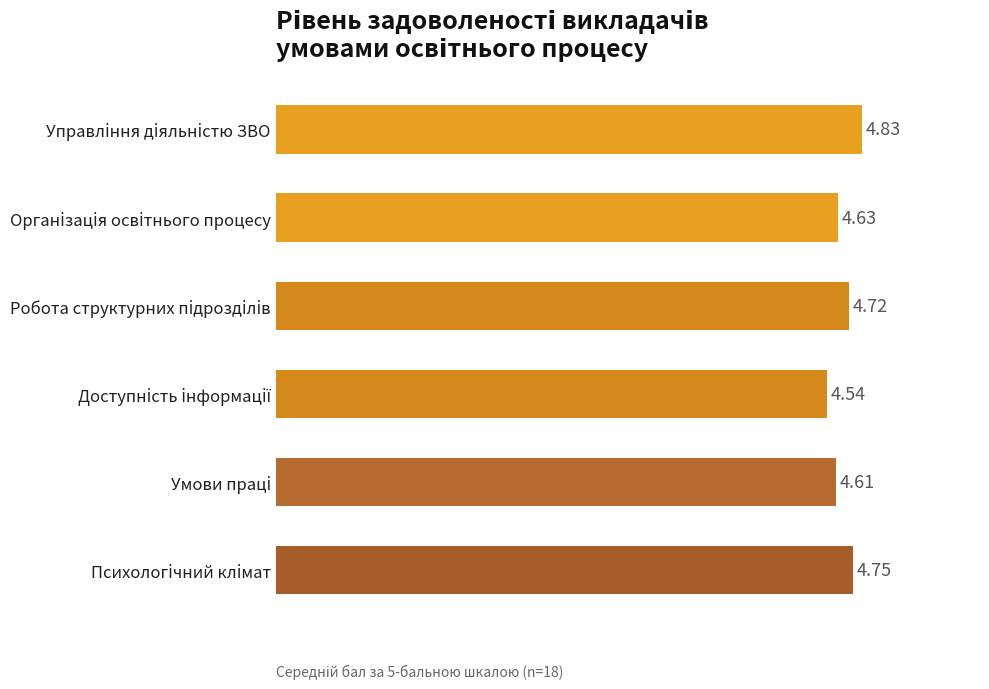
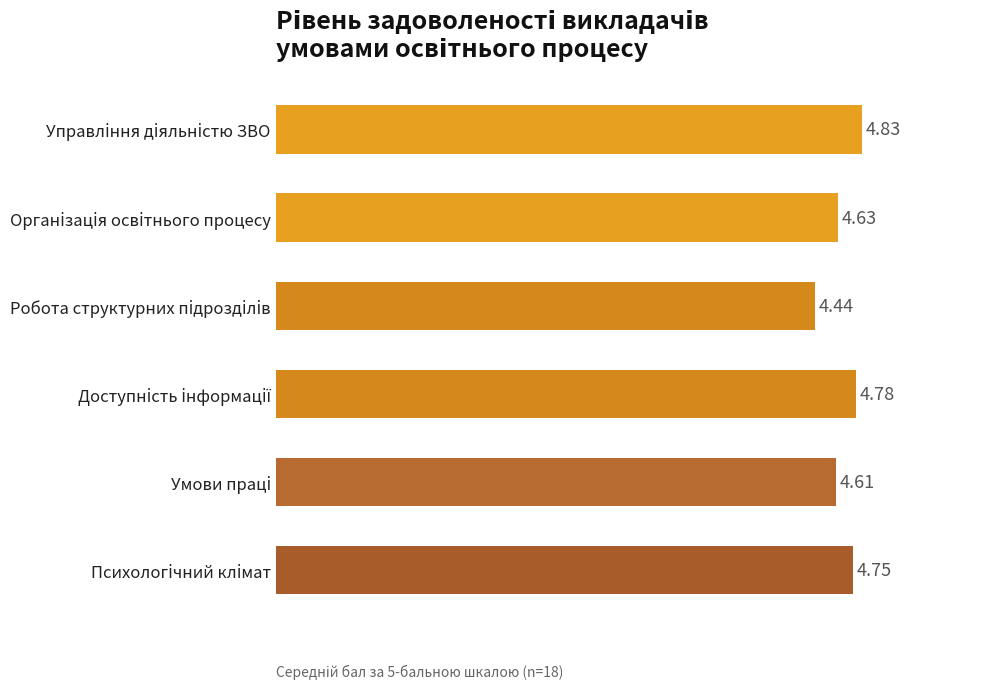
Робота структурних підрозділів: 4.72 -> 4.44
Доступність інформації: 4.54 -> 4.78
